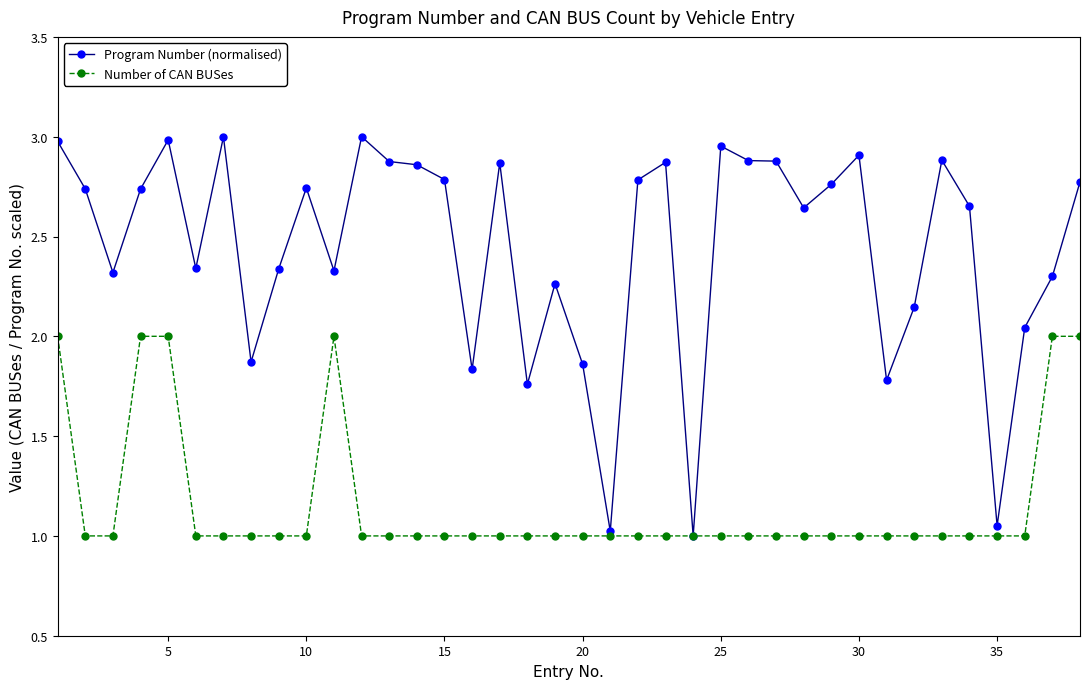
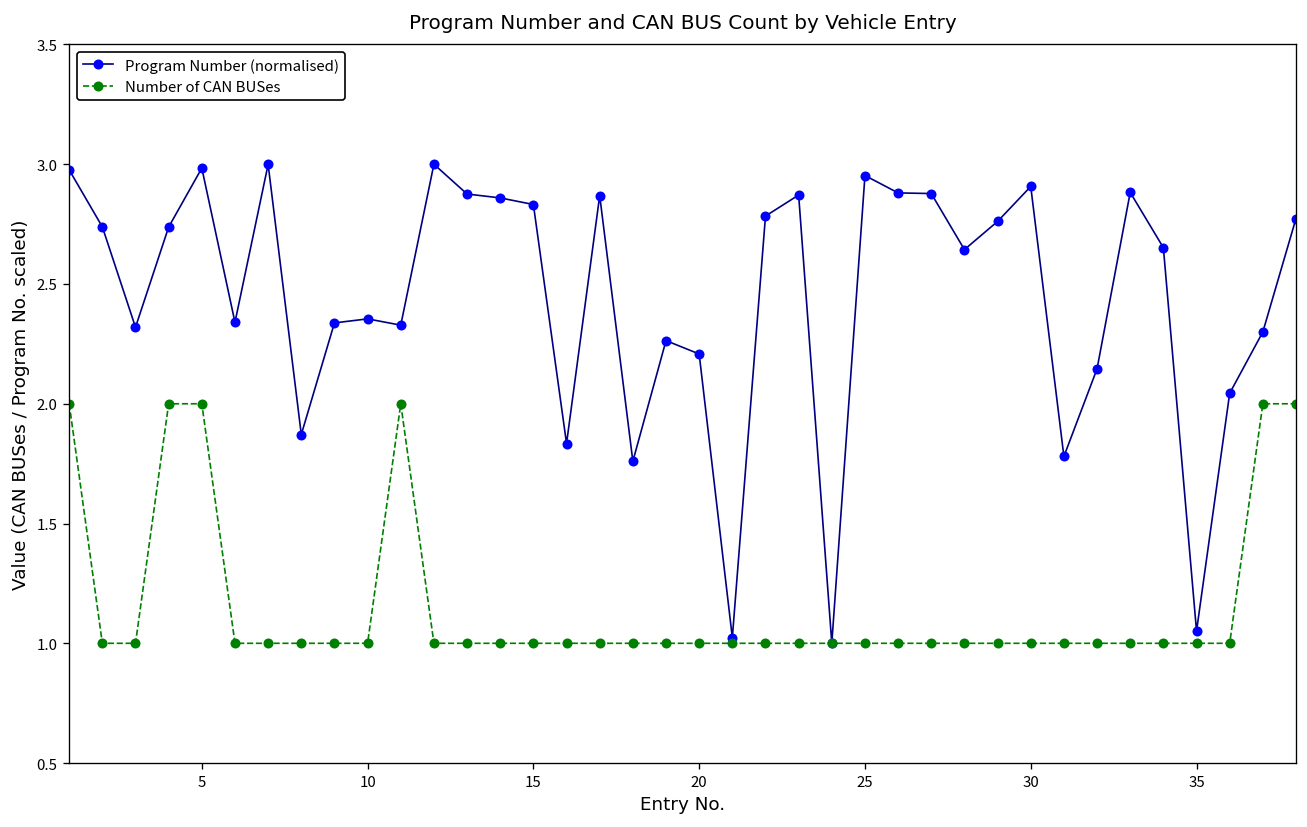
Program Number (normalised), 10: 2.74 -> 2.35
Program Number (normalised), 15: 2.79 -> 2.83
Program Number (normalised), 20: 1.86 -> 2.21
